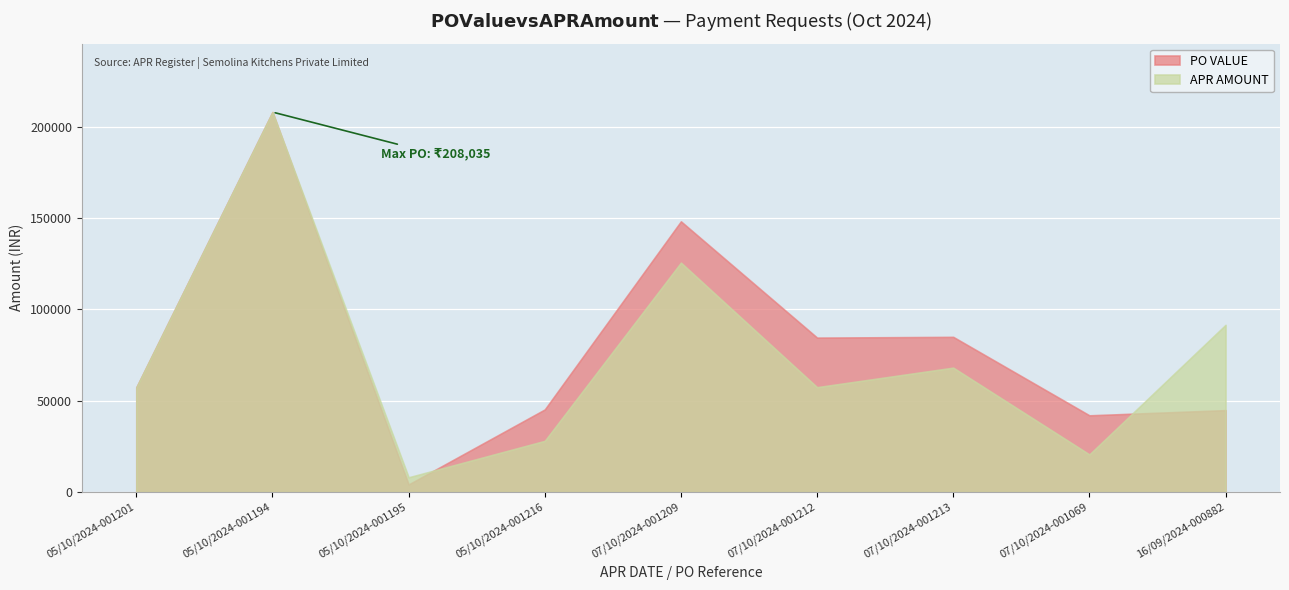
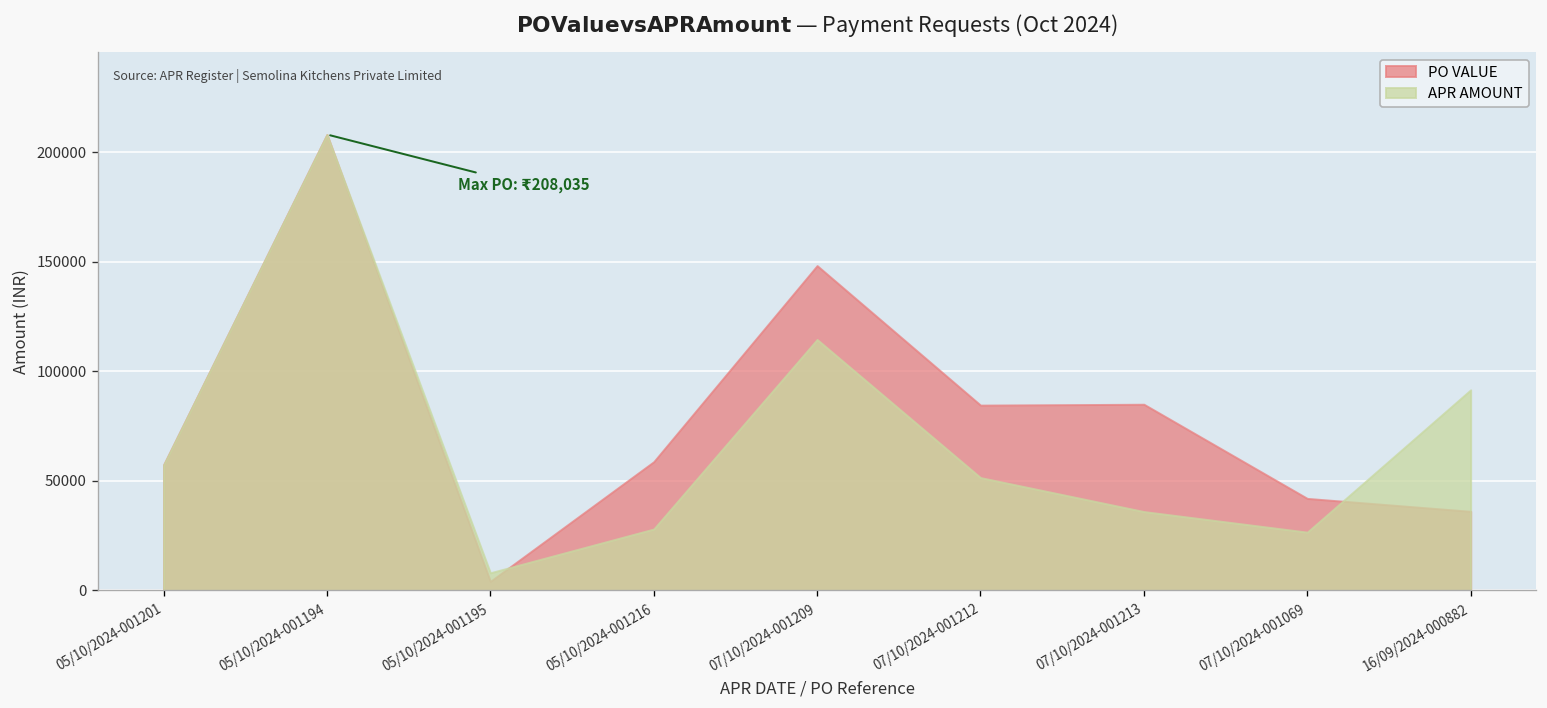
PO VALUE, 05/10/2024-001216: 45000 -> 59000
APR AMOUNT, 07/10/2024-001209: 126000 -> 115000
APR AMOUNT, 07/10/2024-001212: 57000 -> 52000
APR AMOUNT, 07/10/2024-001213: 68000 -> 36000
APR AMOUNT, 07/10/2024-001069: 21000 -> 27000
PO VALUE, 16/09/2024-000882: 45000 -> 36000
